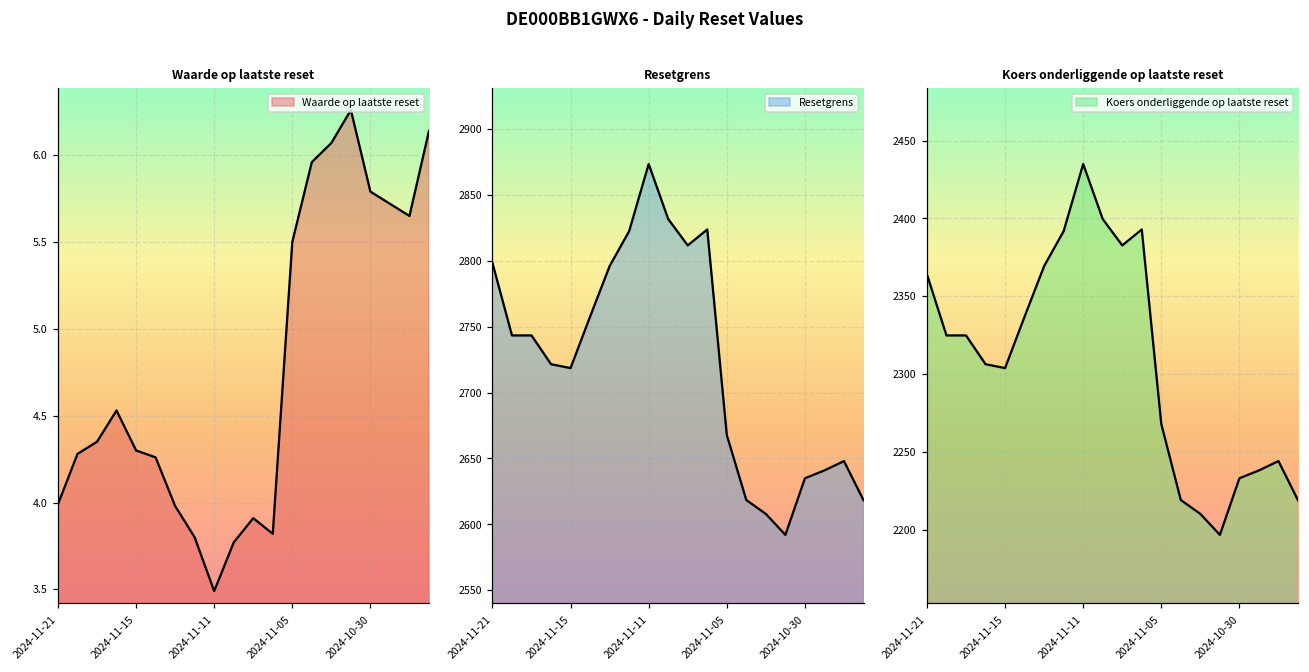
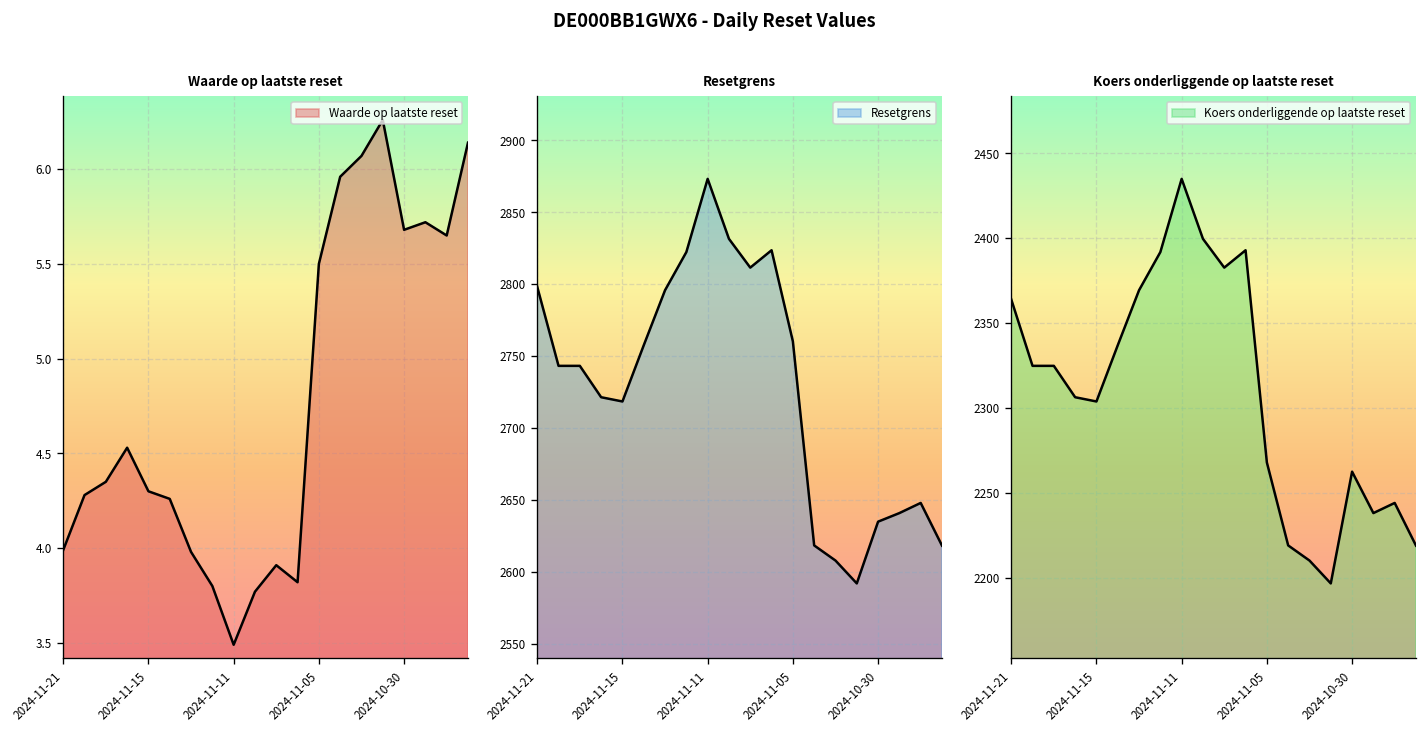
Waarde op laatste reset, 2024-10-30: 5.79 -> 5.68
Resetgrens, 2024-11-05: 2668 -> 2760
Koers onderliggende op laatste reset, 2024-10-30: 2233 -> 2262
